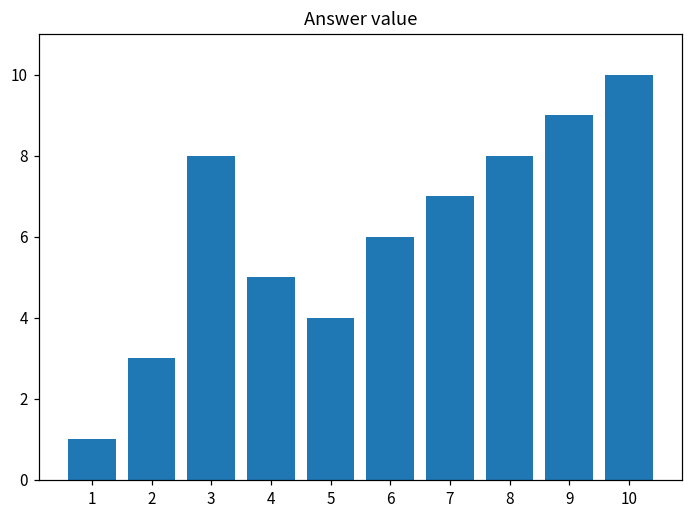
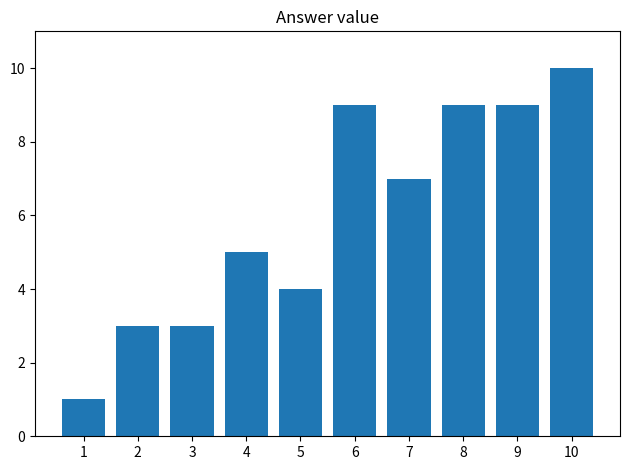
3: 8 -> 3
6: 6 -> 9
8: 8 -> 9
